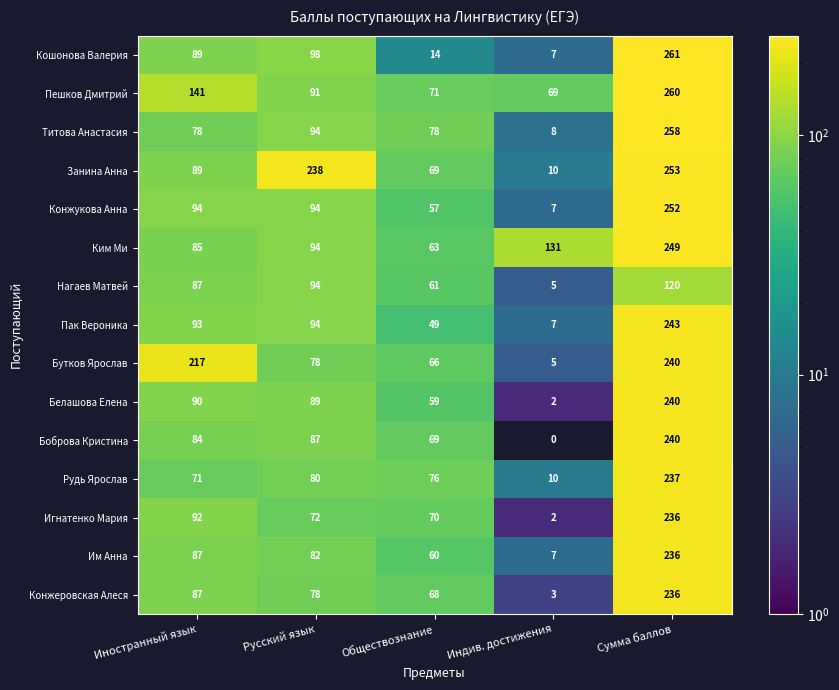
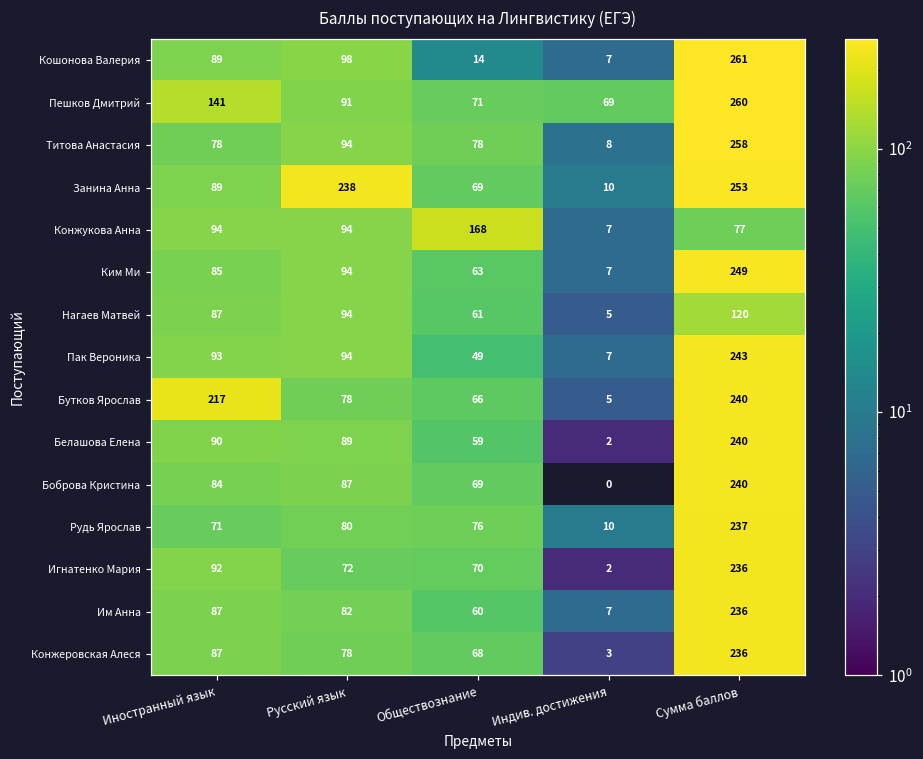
Конжукова Анна, Обществознание: 57 -> 168
Конжукова Анна, Сумма баллов: 252 -> 77
Ким Ми, Индив. достижения: 131 -> 7
